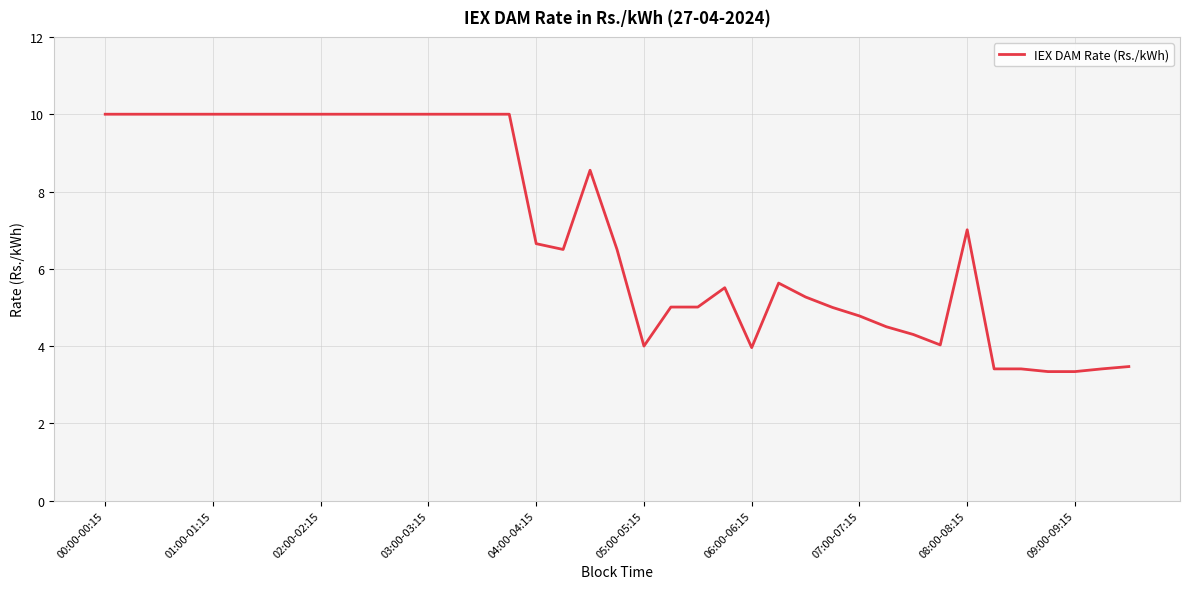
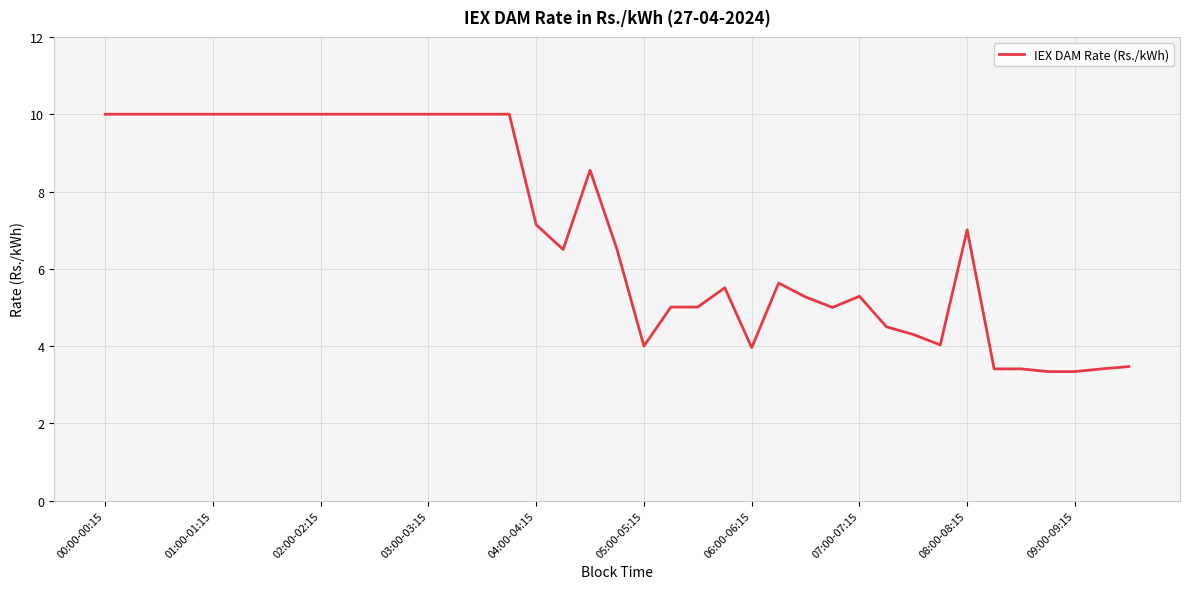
04:00-04:15: 6.7 -> 7.1
07:00-07:15: 4.8 -> 5.3
